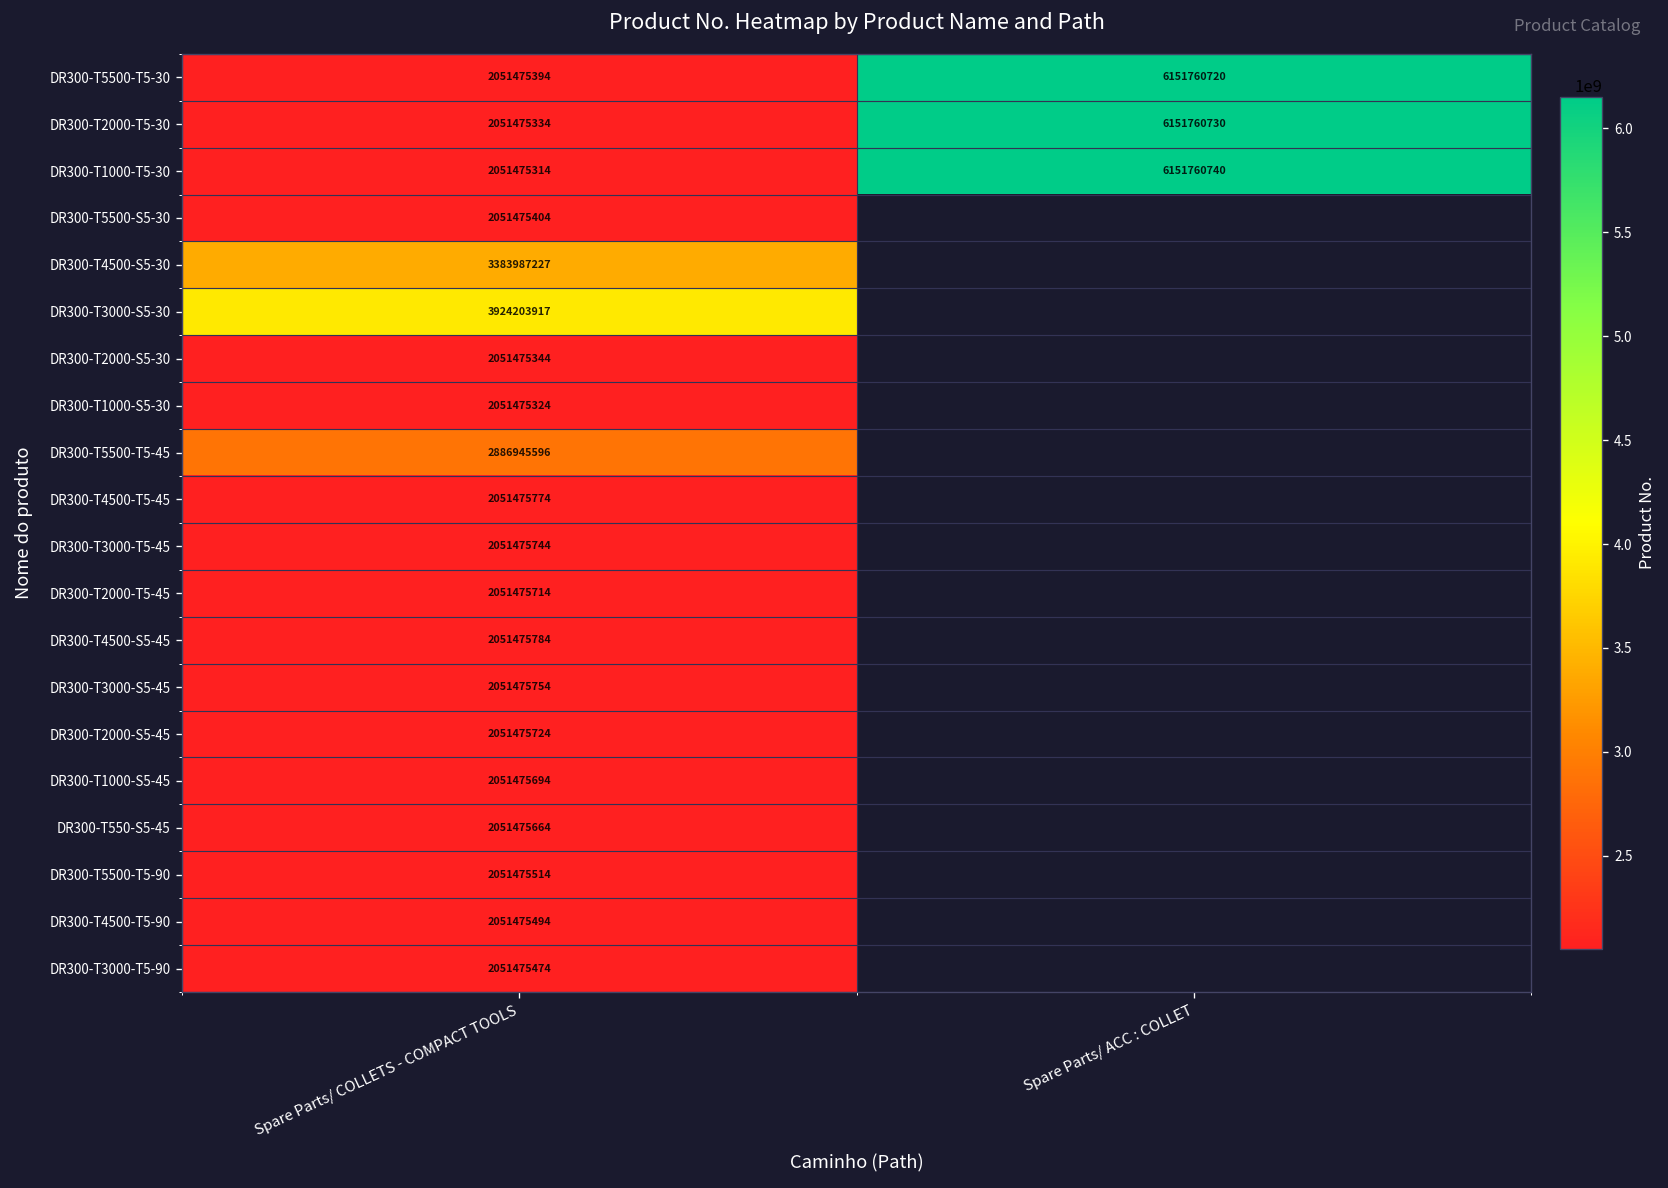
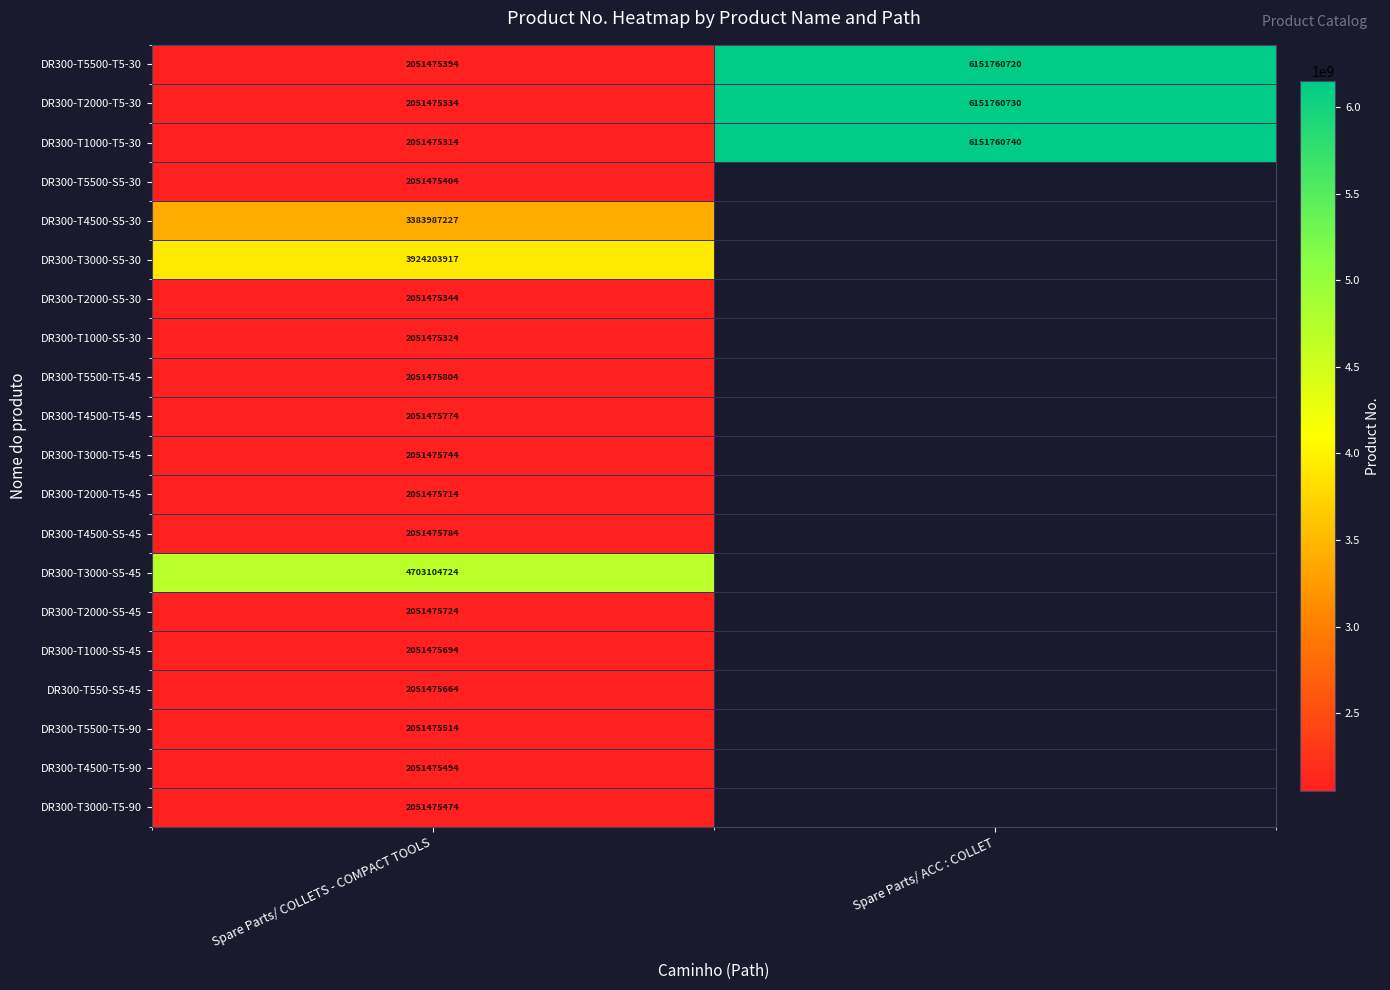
DR300-T5500-T5-45, Spare Parts/ COLLETS - COMPACT TOOLS: 2886945596 -> 2051475804
DR300-T3000-S5-45, Spare Parts/ COLLETS - COMPACT TOOLS: 2051475754 -> 4703104724
